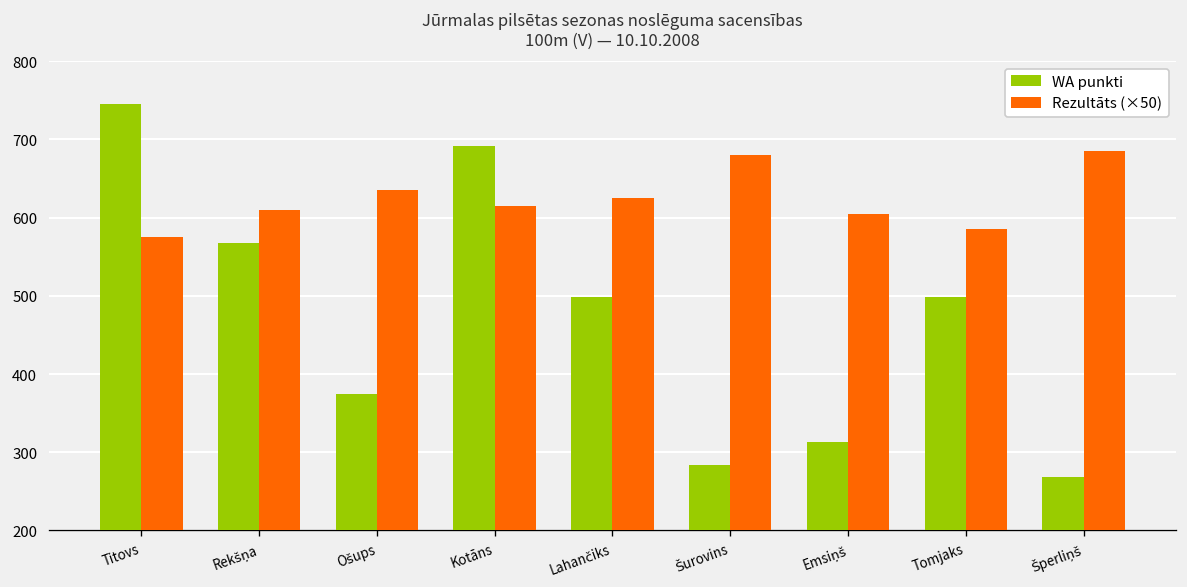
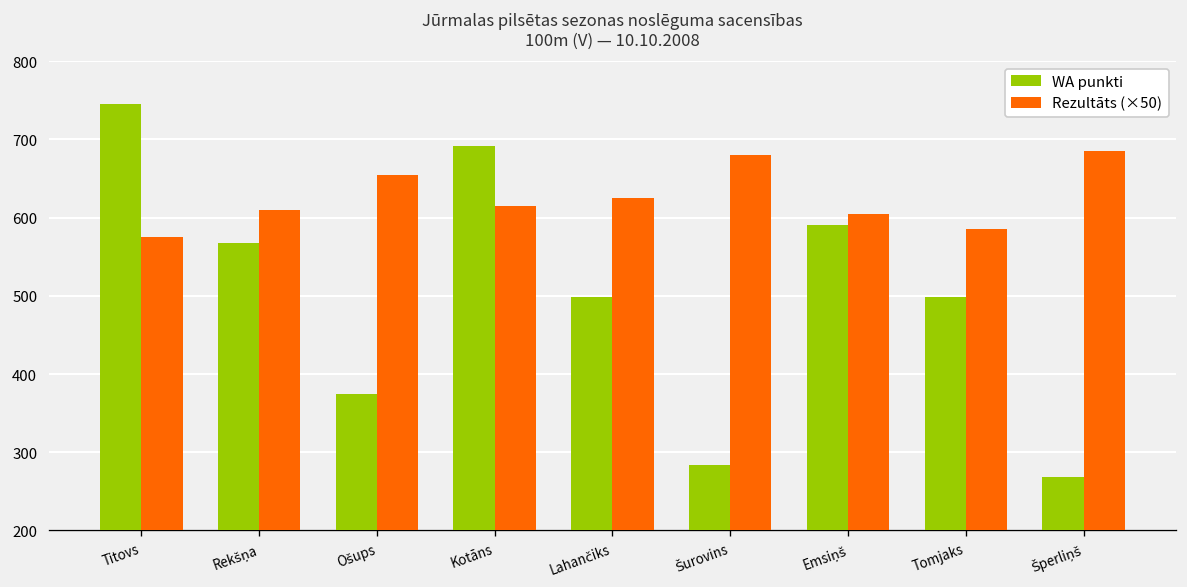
Rezultāts (×50), Ošups: 640 -> 660
WA punkti, Emsiņš: 310 -> 590
